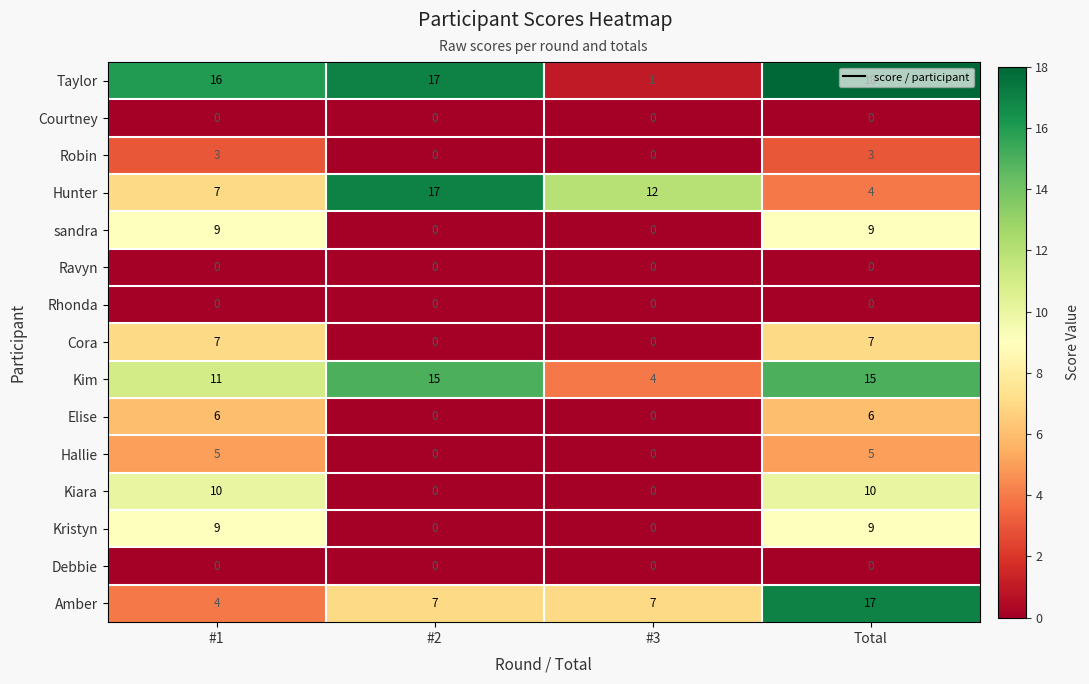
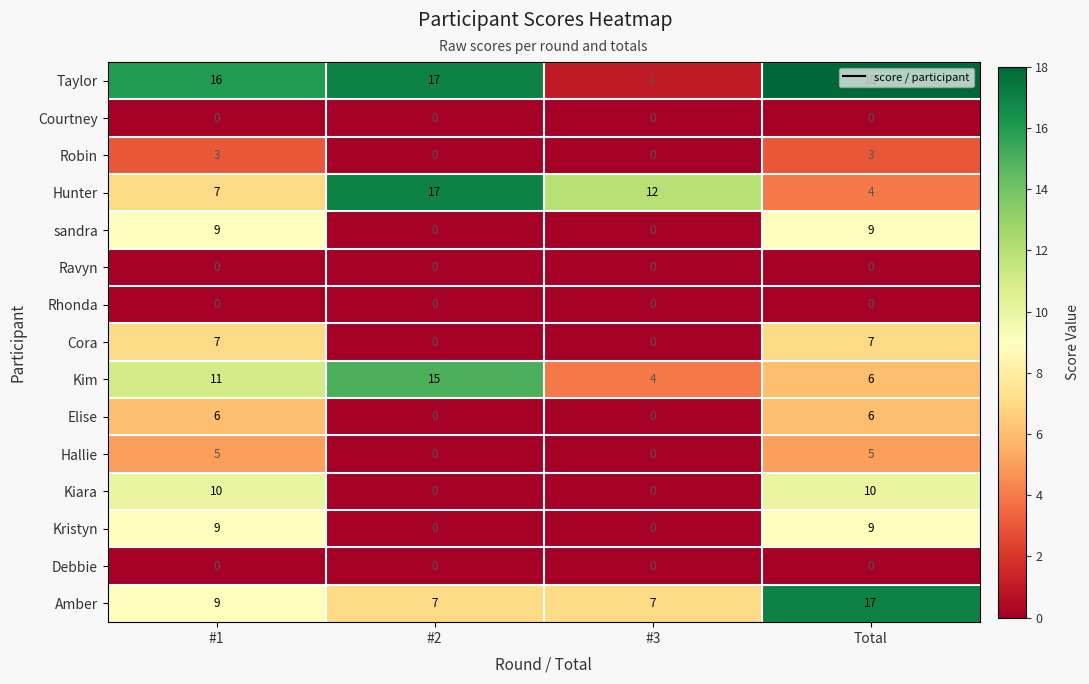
Kim, Total: 15 -> 6
Amber, #1: 4 -> 9
